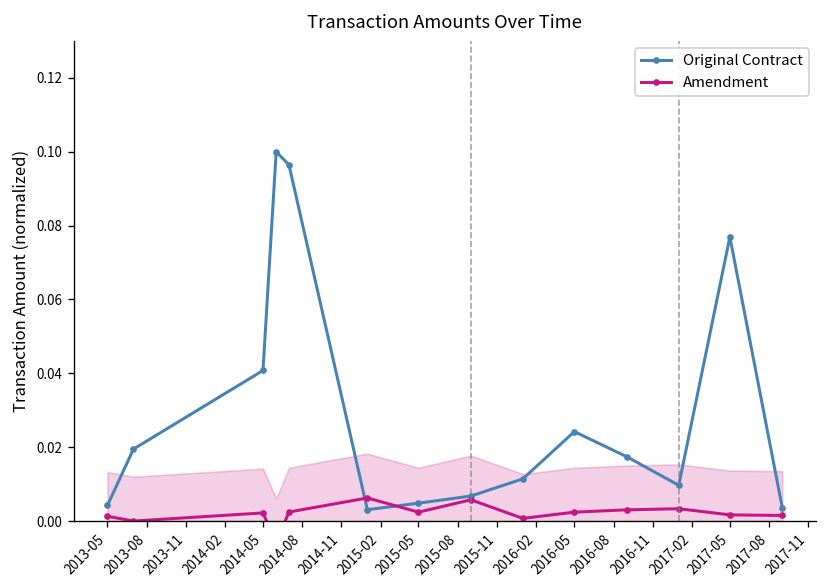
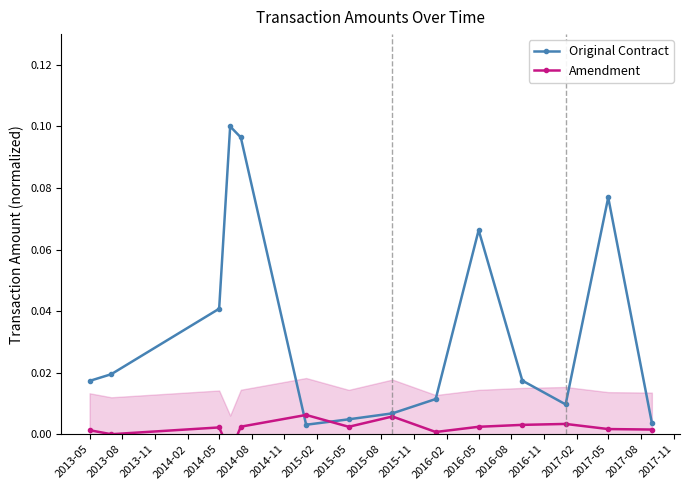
Original Contract, 2013-05: 0.004 -> 0.017
Original Contract, 2016-05: 0.024 -> 0.066
